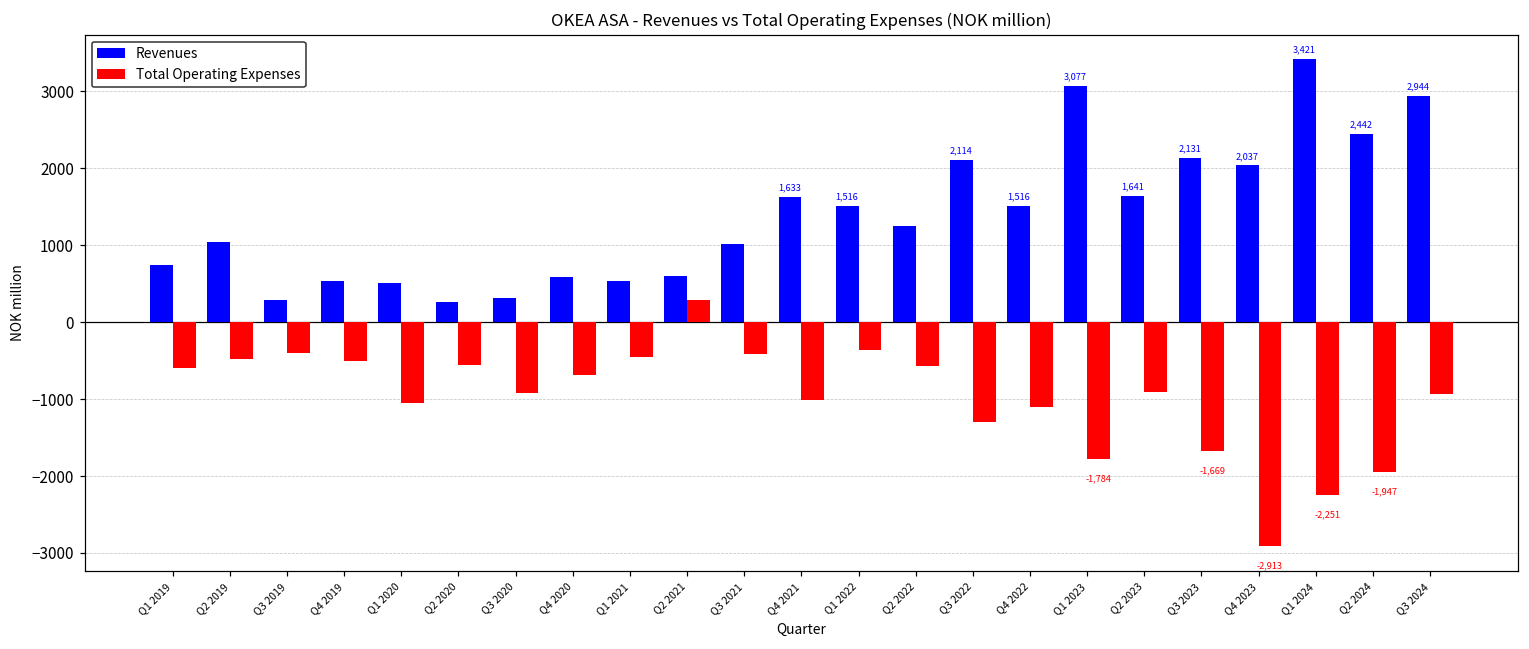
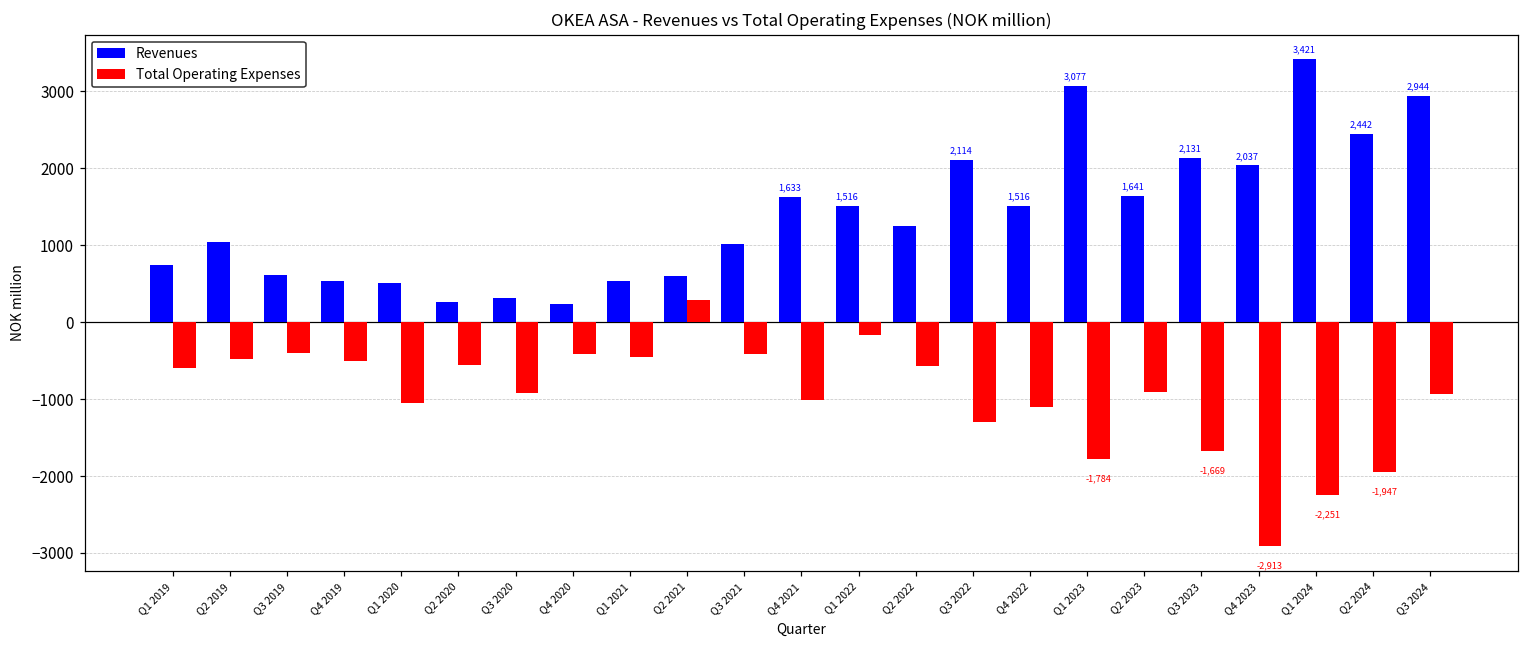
Revenues, Q3 2019: 300 -> 600
Revenues, Q4 2020: 600 -> 200
Total Operating Expenses, Q4 2020: -700 -> -400
Total Operating Expenses, Q1 2022: -400 -> -200
